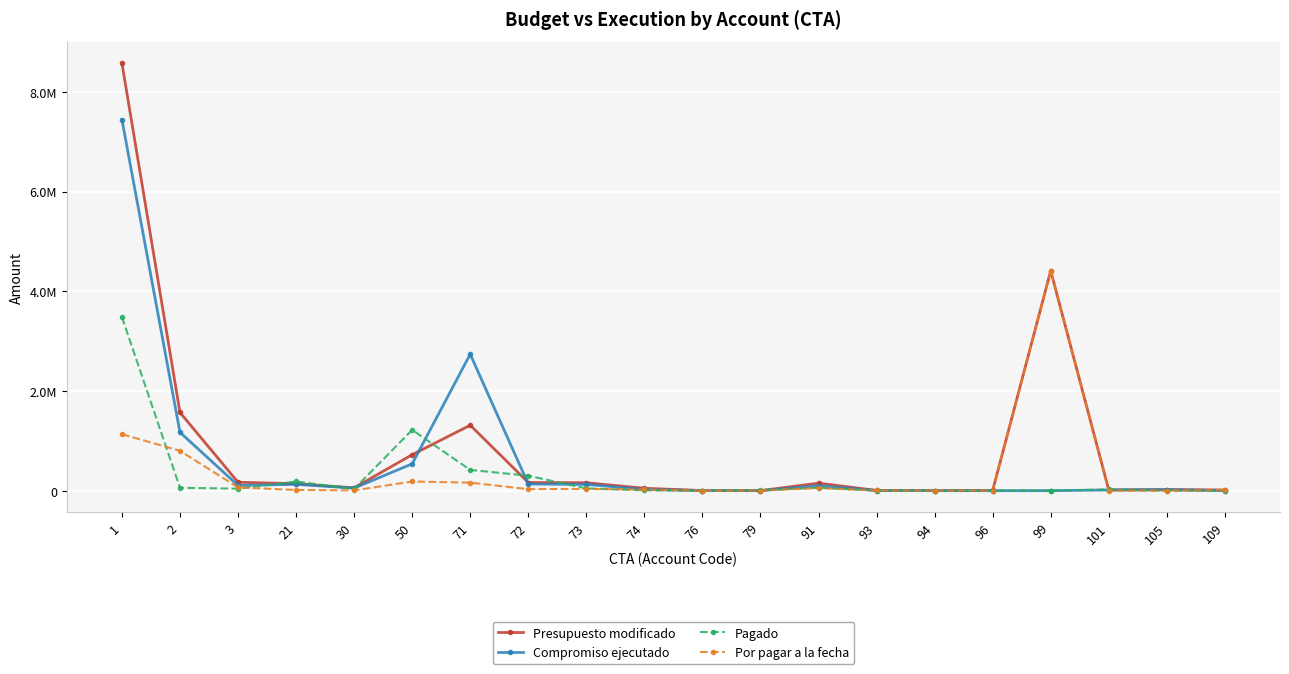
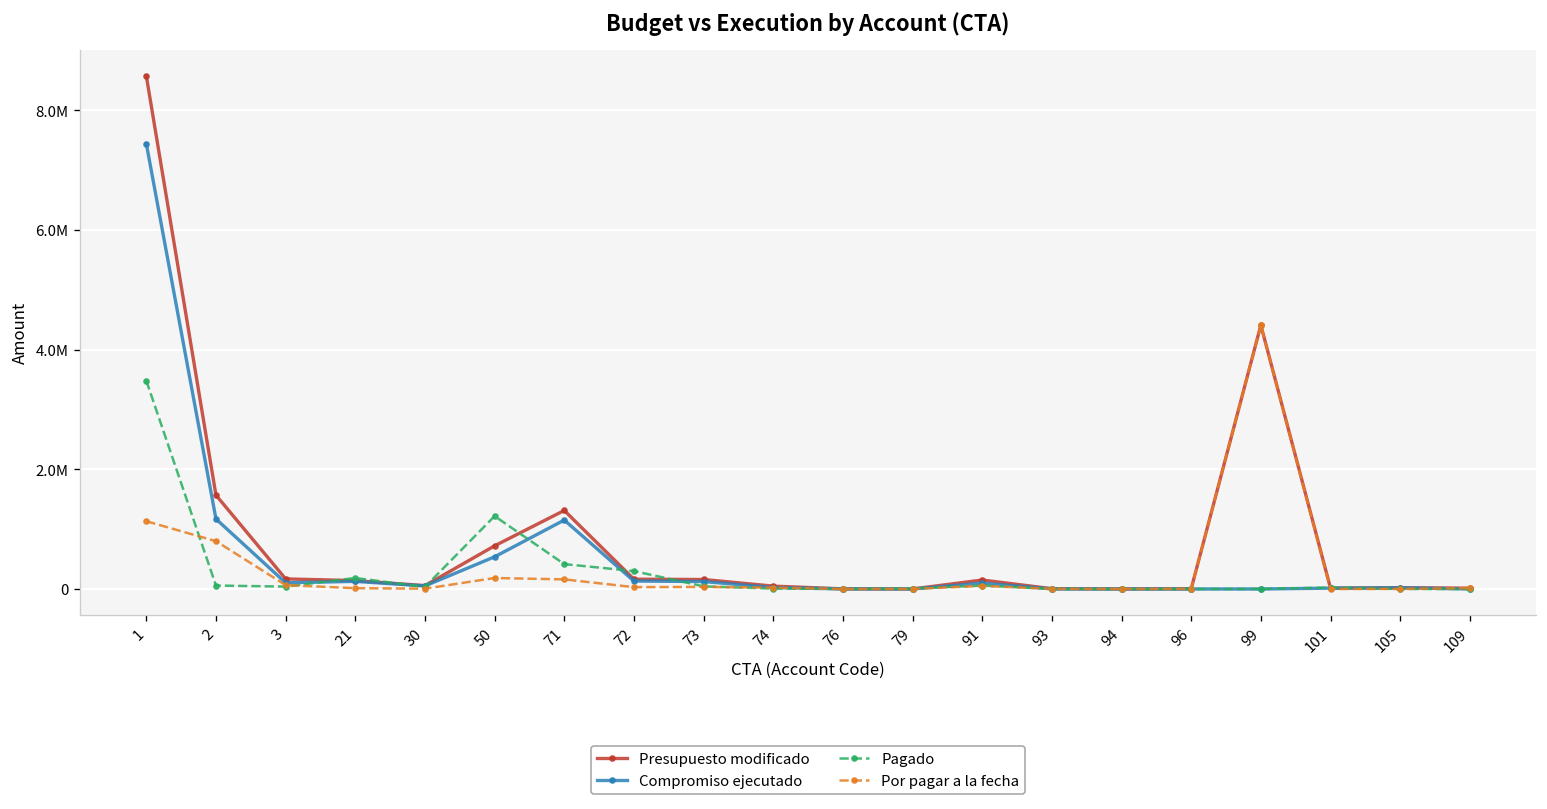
Compromiso ejecutado, 71: 2700000 -> 1200000
